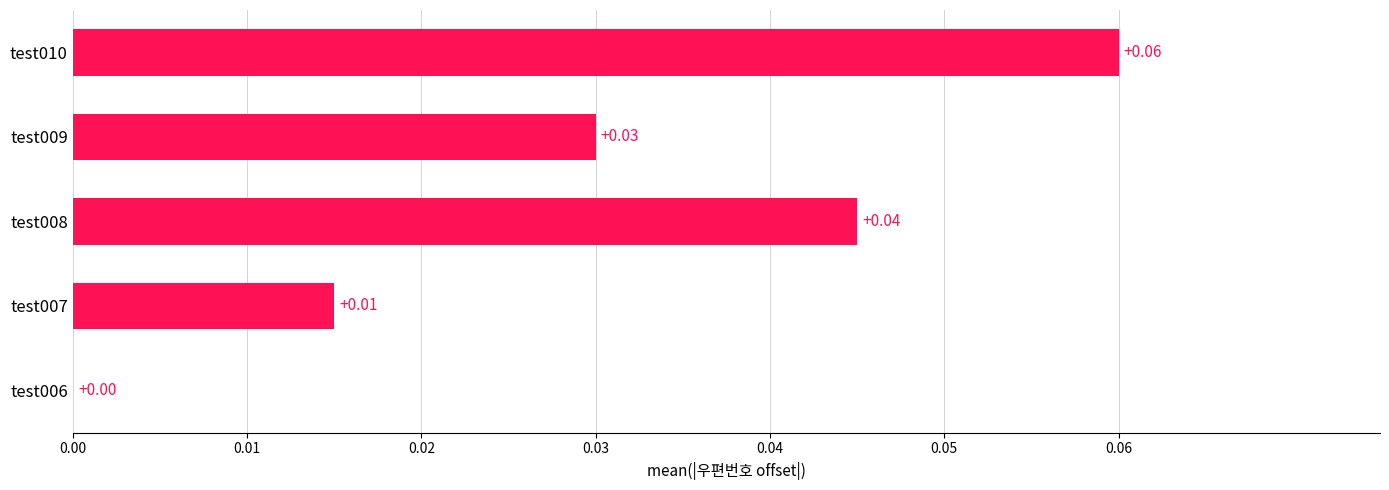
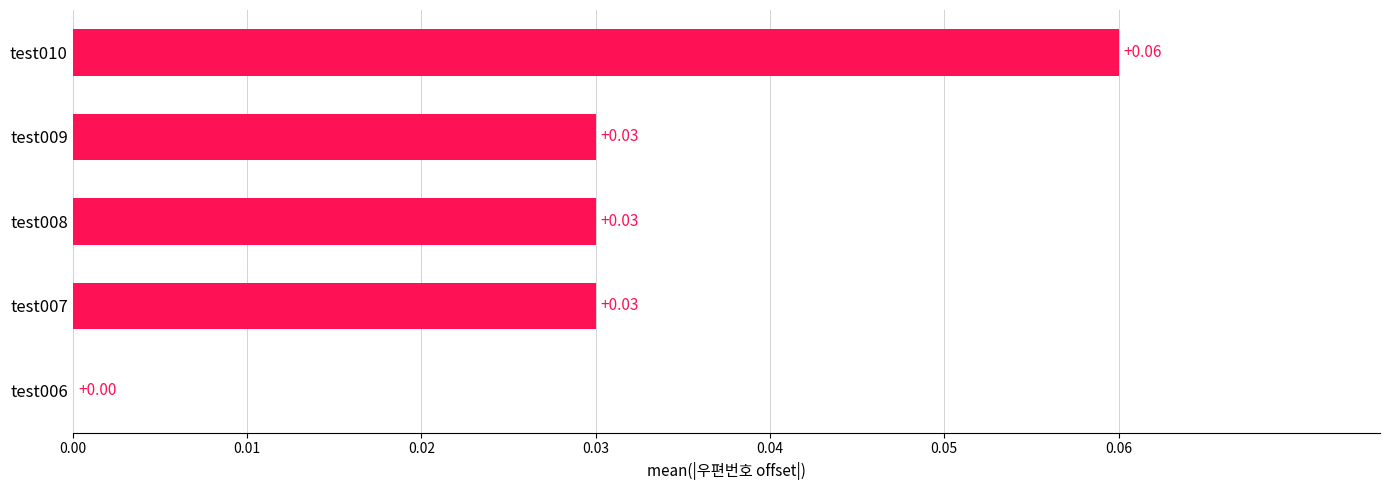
test008: +0.04 -> +0.03
test007: +0.01 -> +0.03
